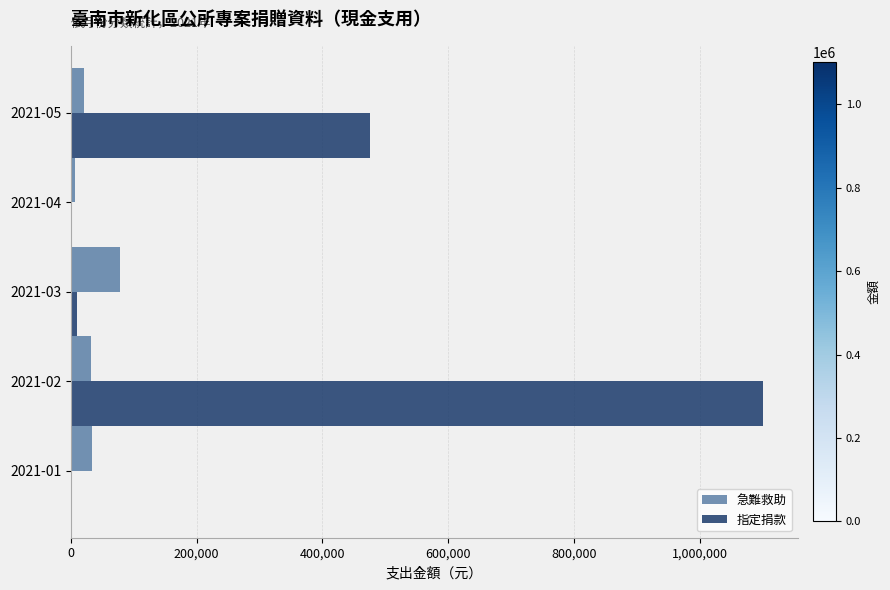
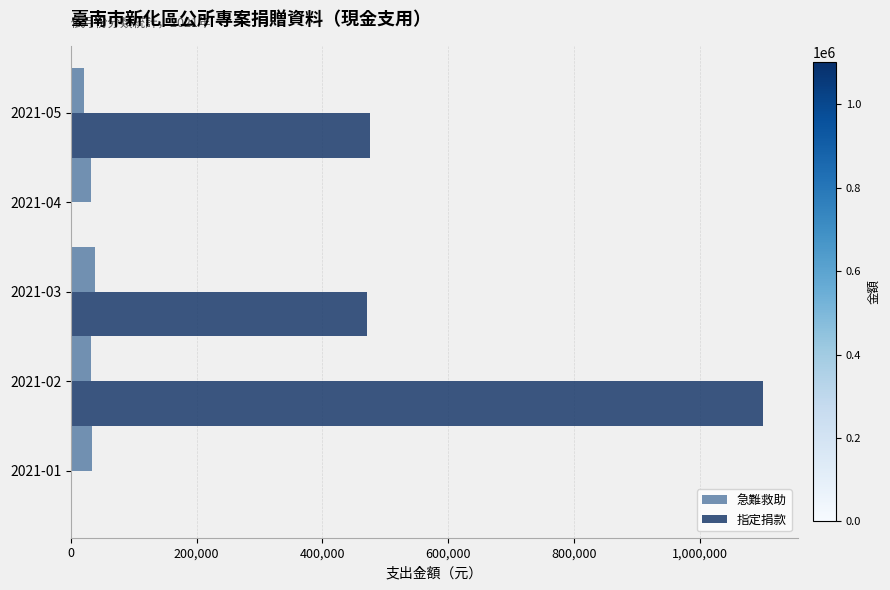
急難救助, 2021-04: 10,000 -> 30,000
急難救助, 2021-03: 80,000 -> 40,000
指定捐款, 2021-03: 10,000 -> 470,000
